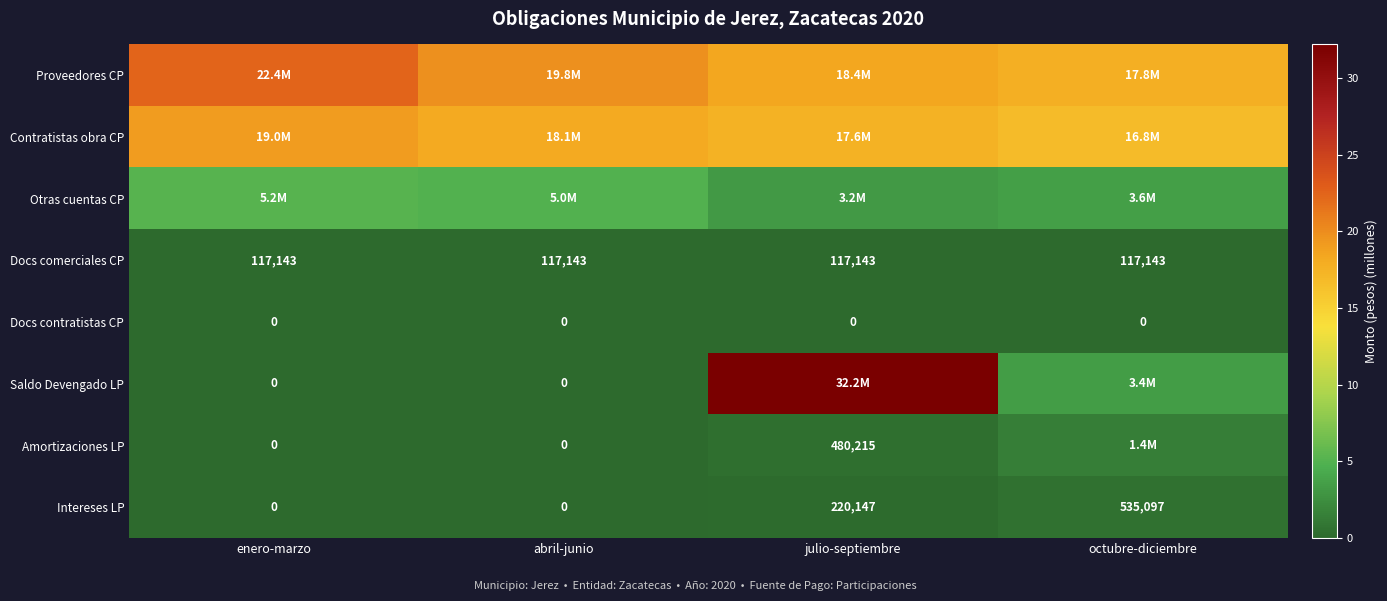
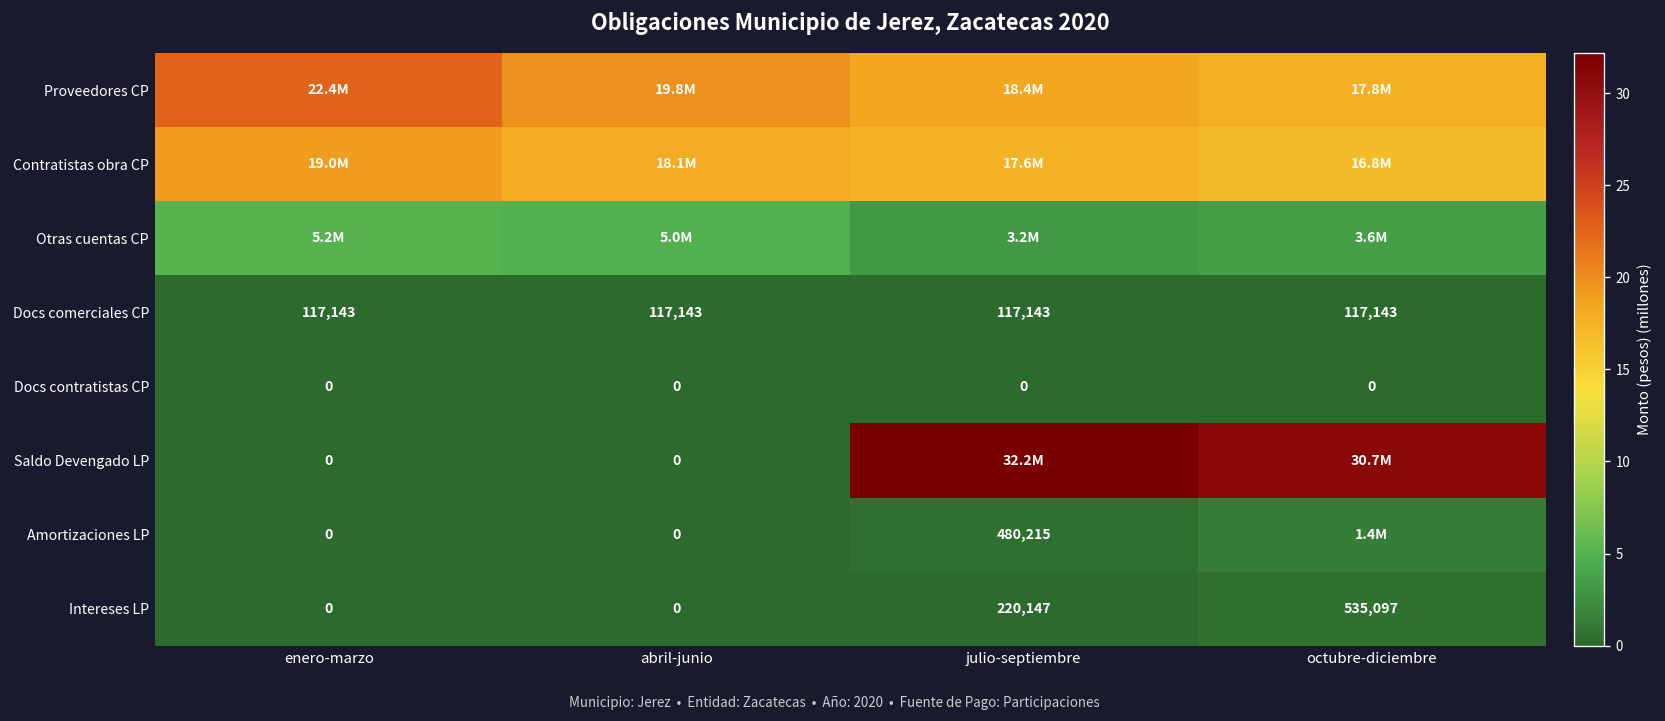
Saldo Devengado LP, octubre-diciembre: 3.4M -> 30.7M
